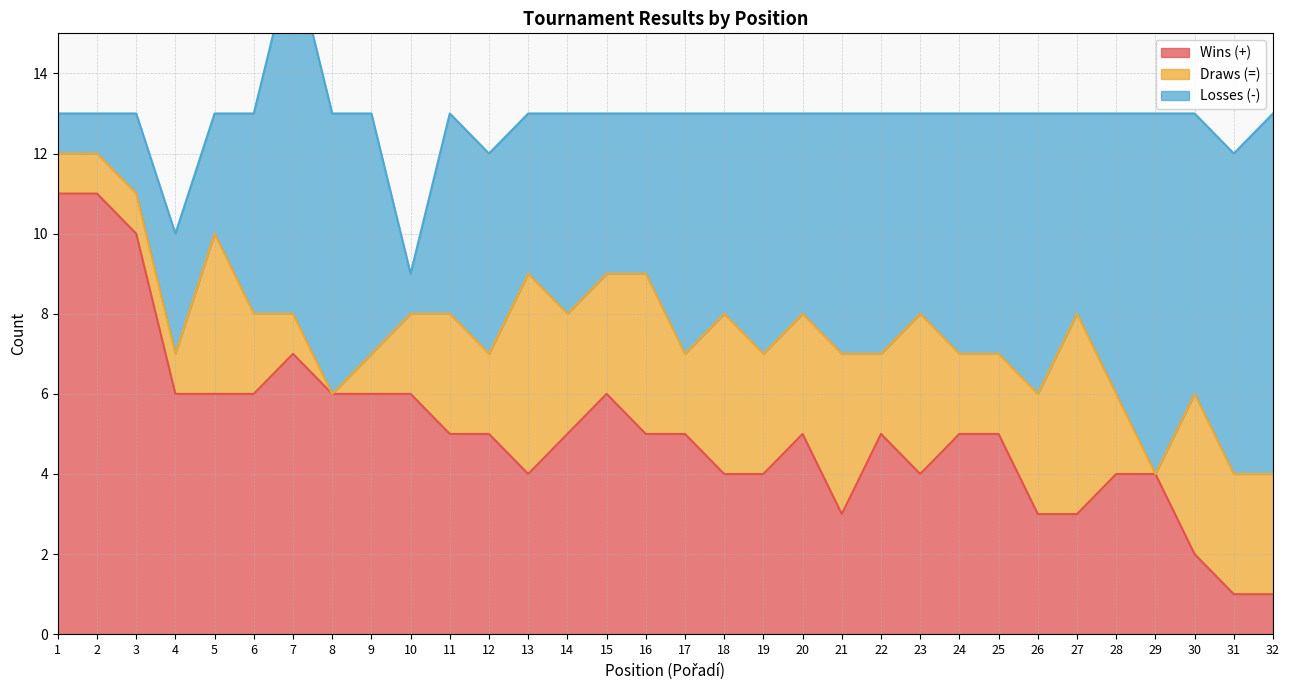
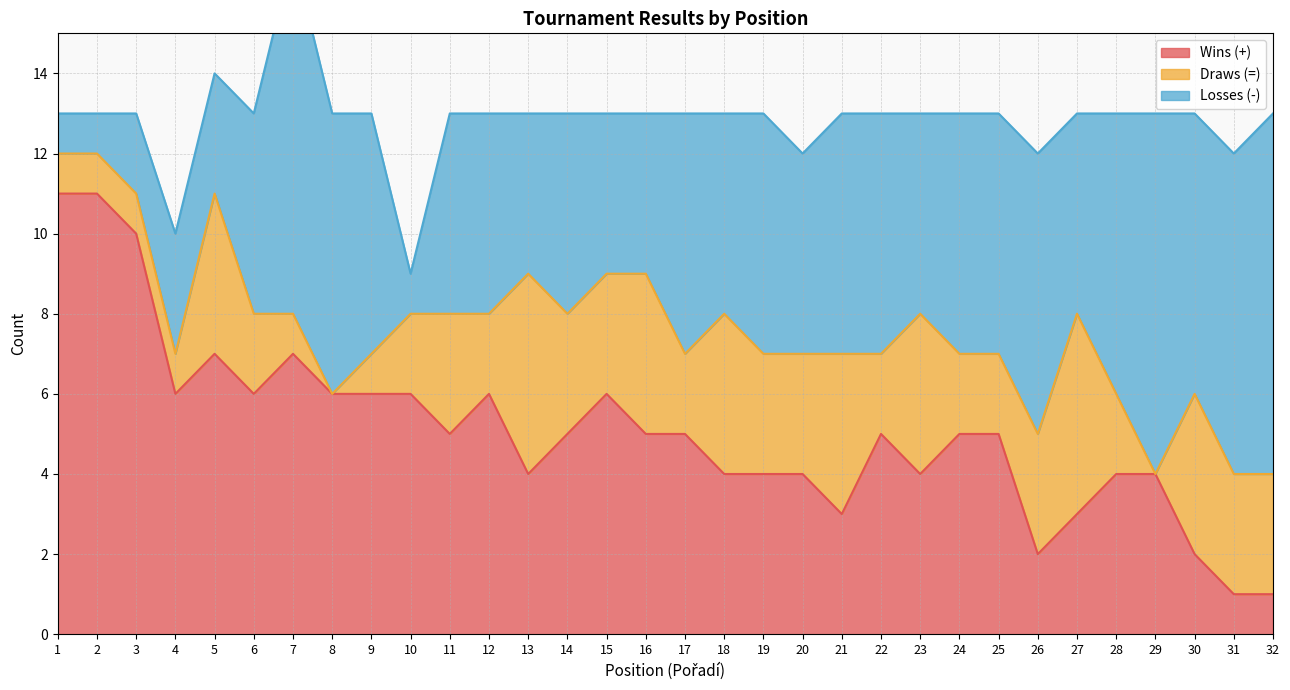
Wins (+), 5: 6 -> 7
Wins (+), 12: 5 -> 6
Wins (+), 20: 5 -> 4
Wins (+), 26: 3 -> 2
